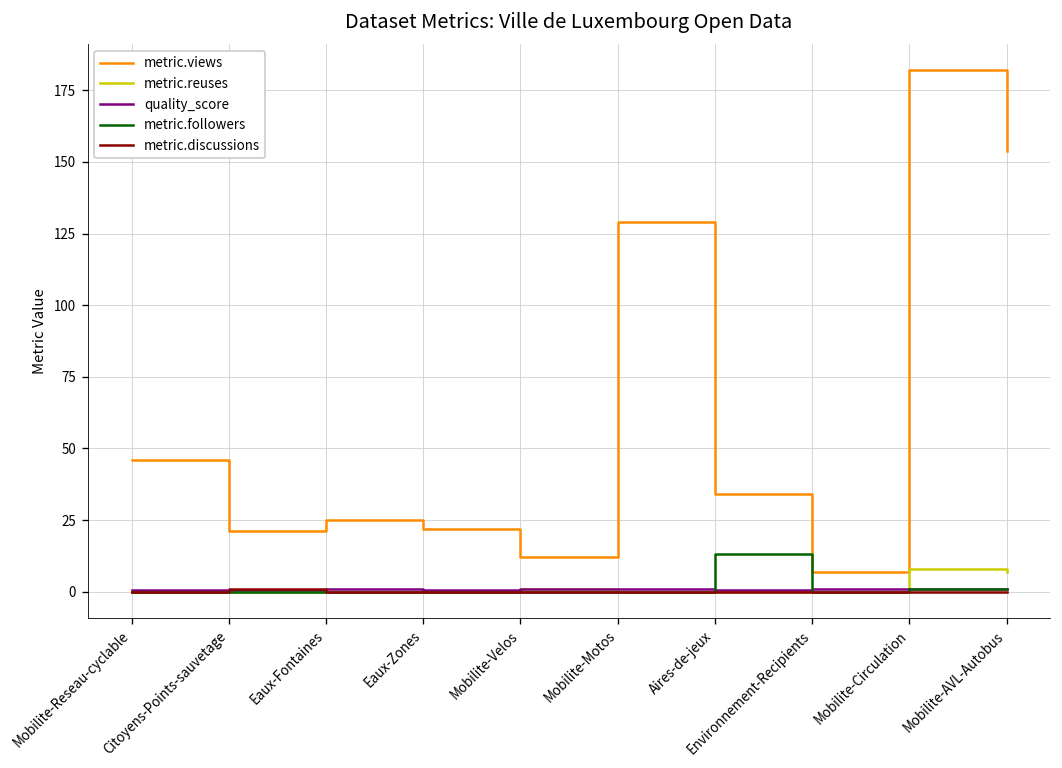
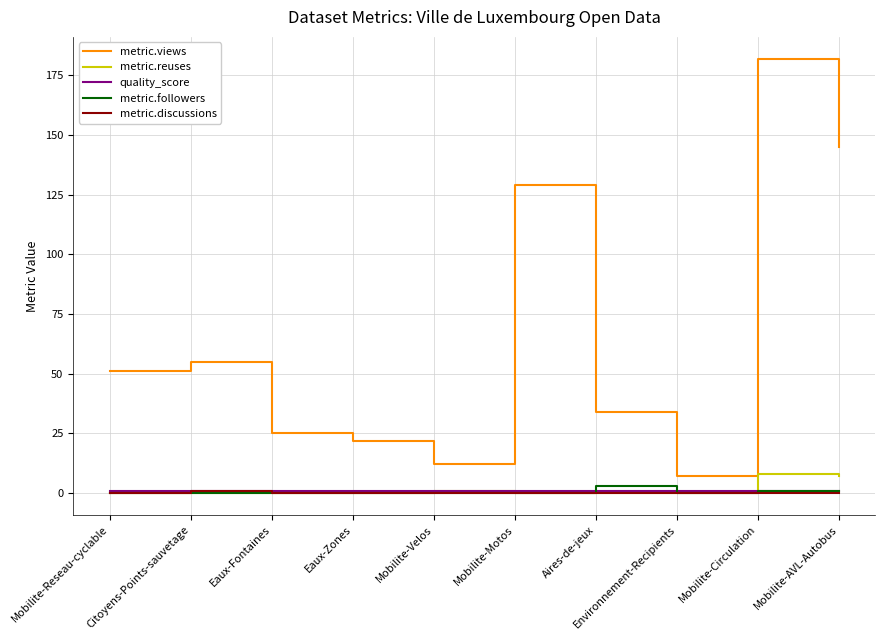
metric.views, Mobilite-Reseau-cyclable: 46 -> 51
metric.views, Citoyens-Points-sauvetage: 21 -> 55
metric.followers, Aires-de-jeux: 13 -> 3
metric.views, Mobilite-AVL-Autobus: 154 -> 145
